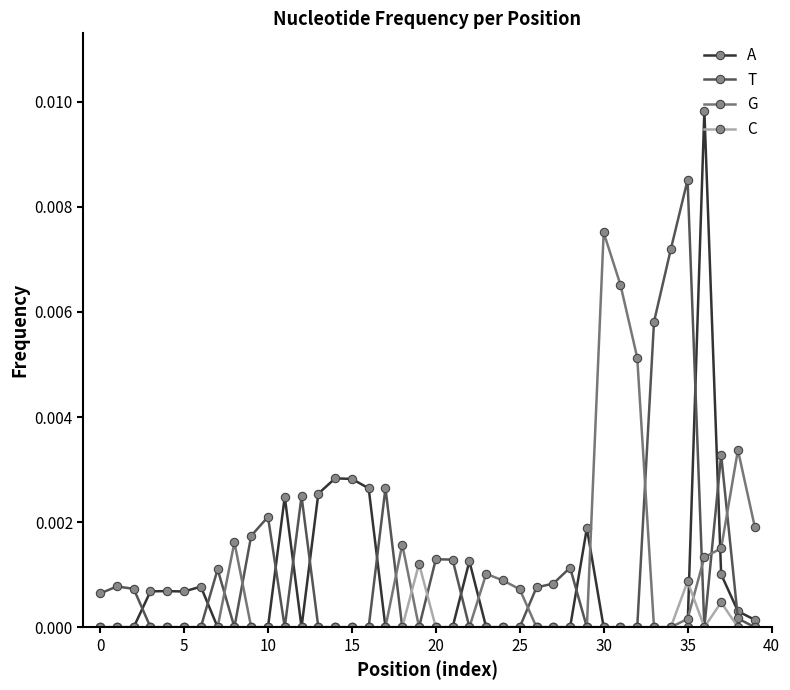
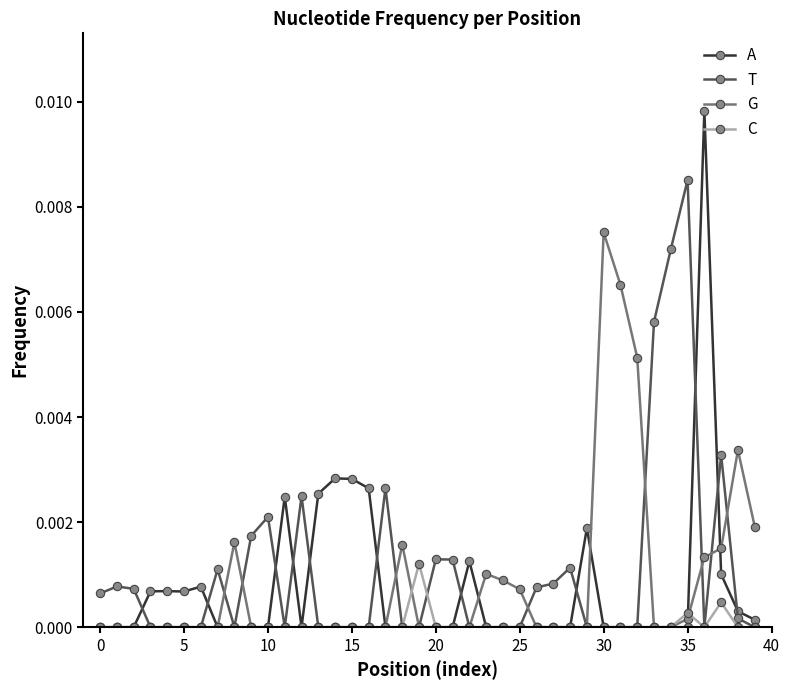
C, 35: 0.0009 -> 0.0003
